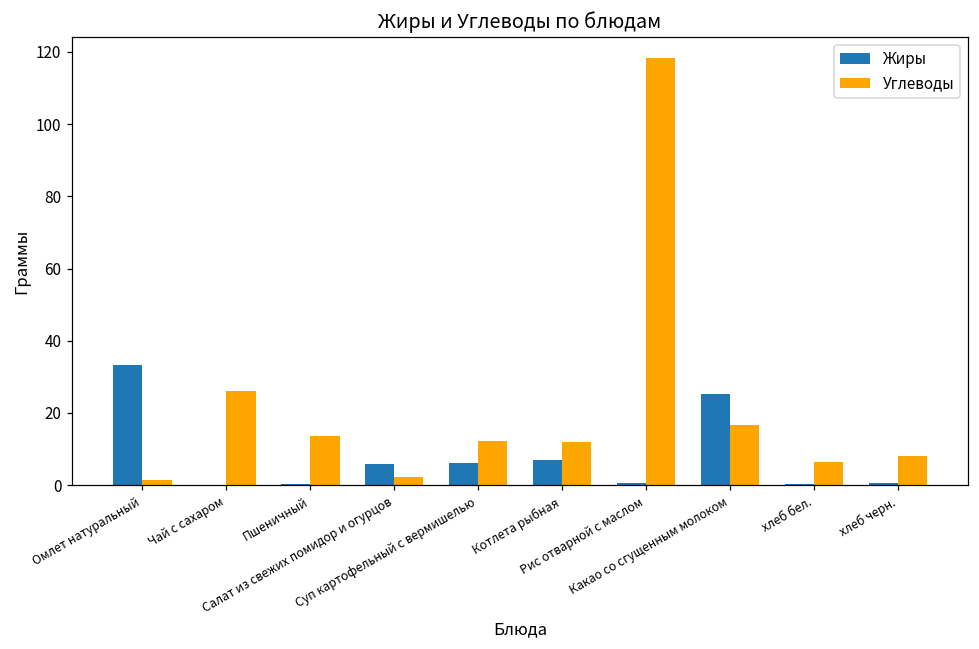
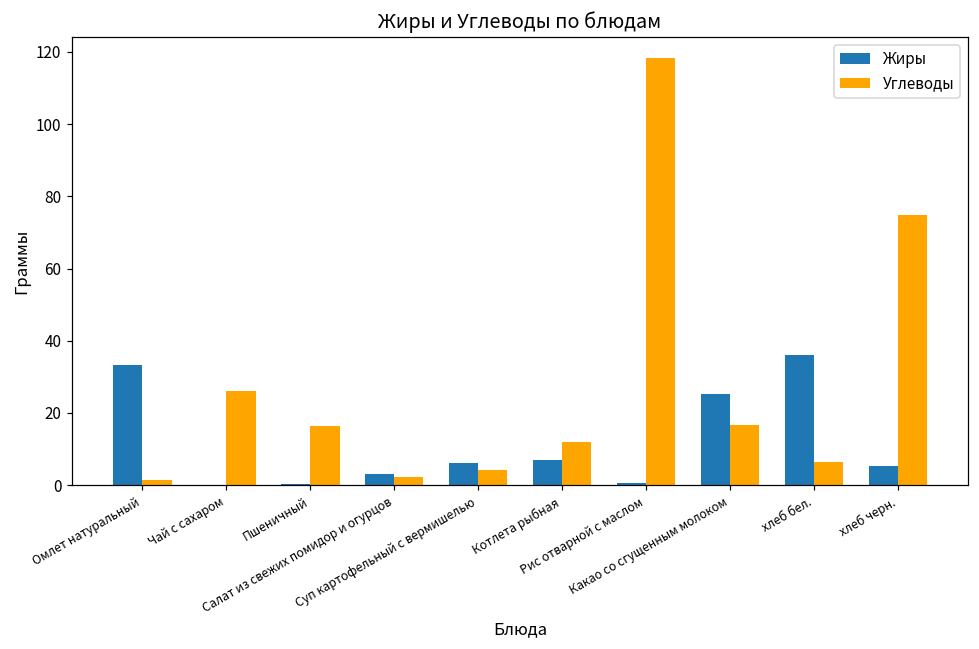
Углеводы, Пшеничный: 14 -> 16
Жиры, Салат из свежих помидор и огурцов: 6 -> 3
Углеводы, Суп картофельный с вермишелью: 12 -> 4
Жиры, хлеб бел.: 0 -> 36
Жиры, хлеб черн.: 1 -> 5
Углеводы, хлеб черн.: 8 -> 75
